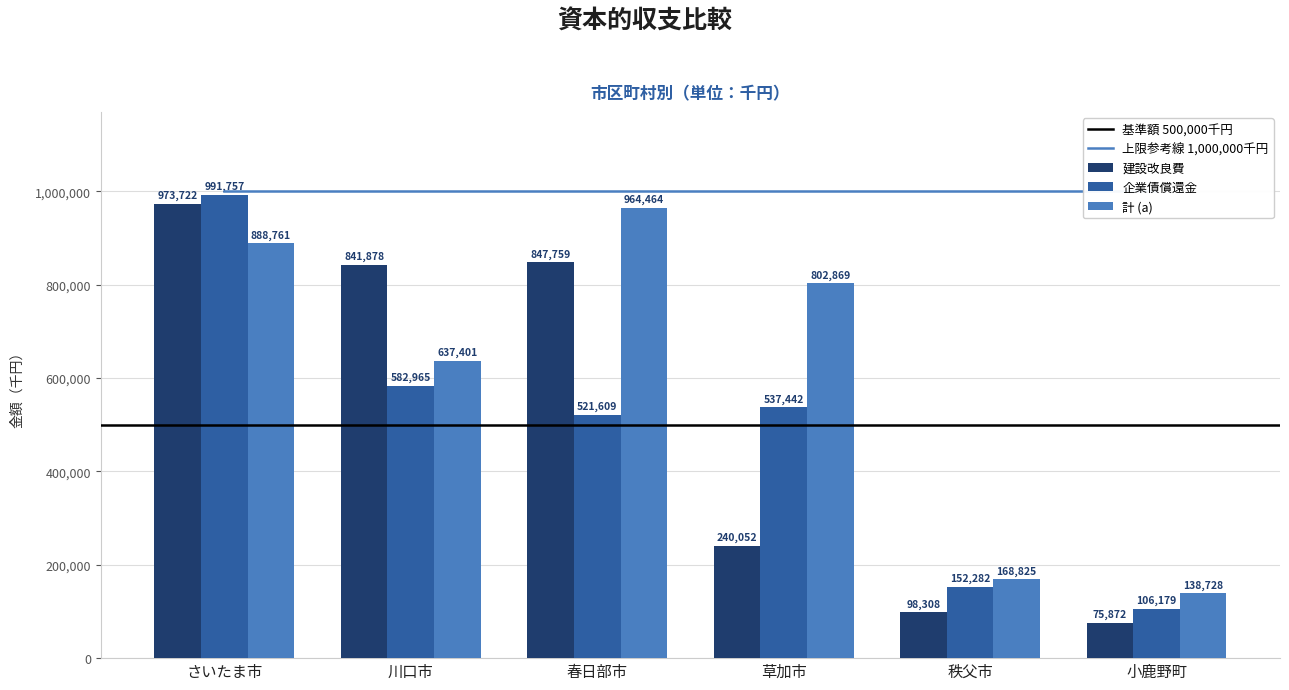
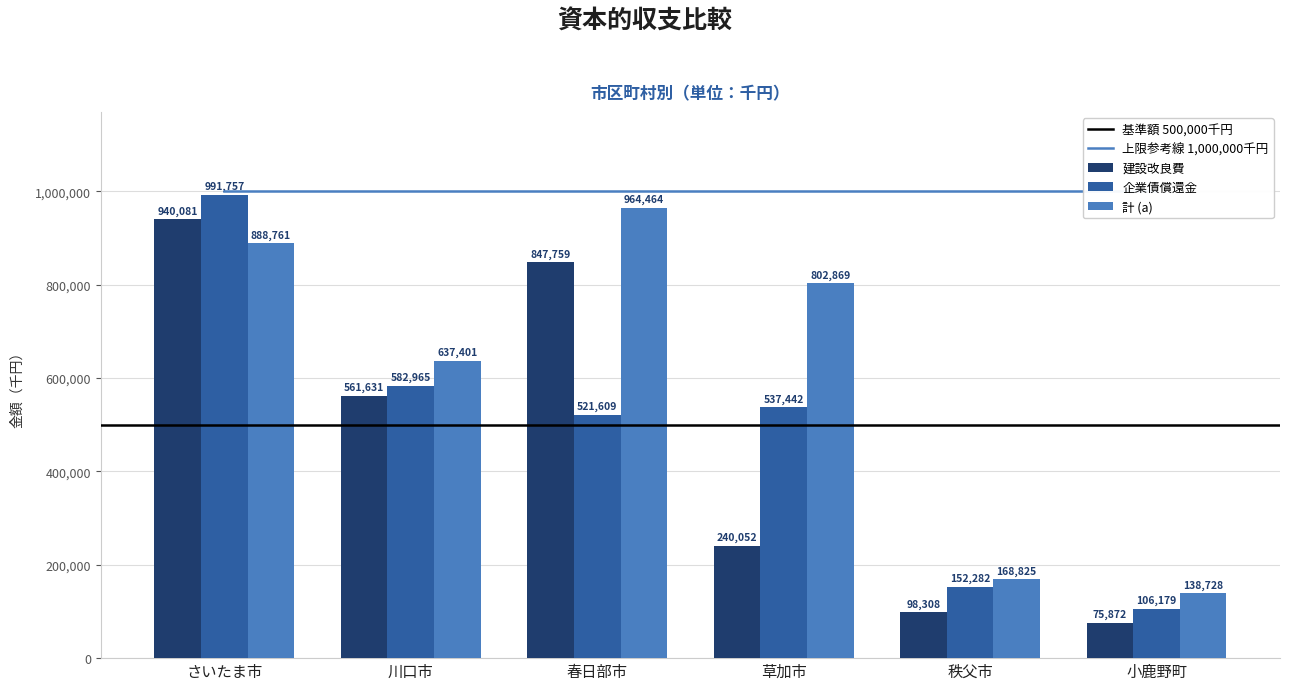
建設改良費, さいたま市: 973,722 -> 940,081
建設改良費, 川口市: 841,878 -> 561,631
